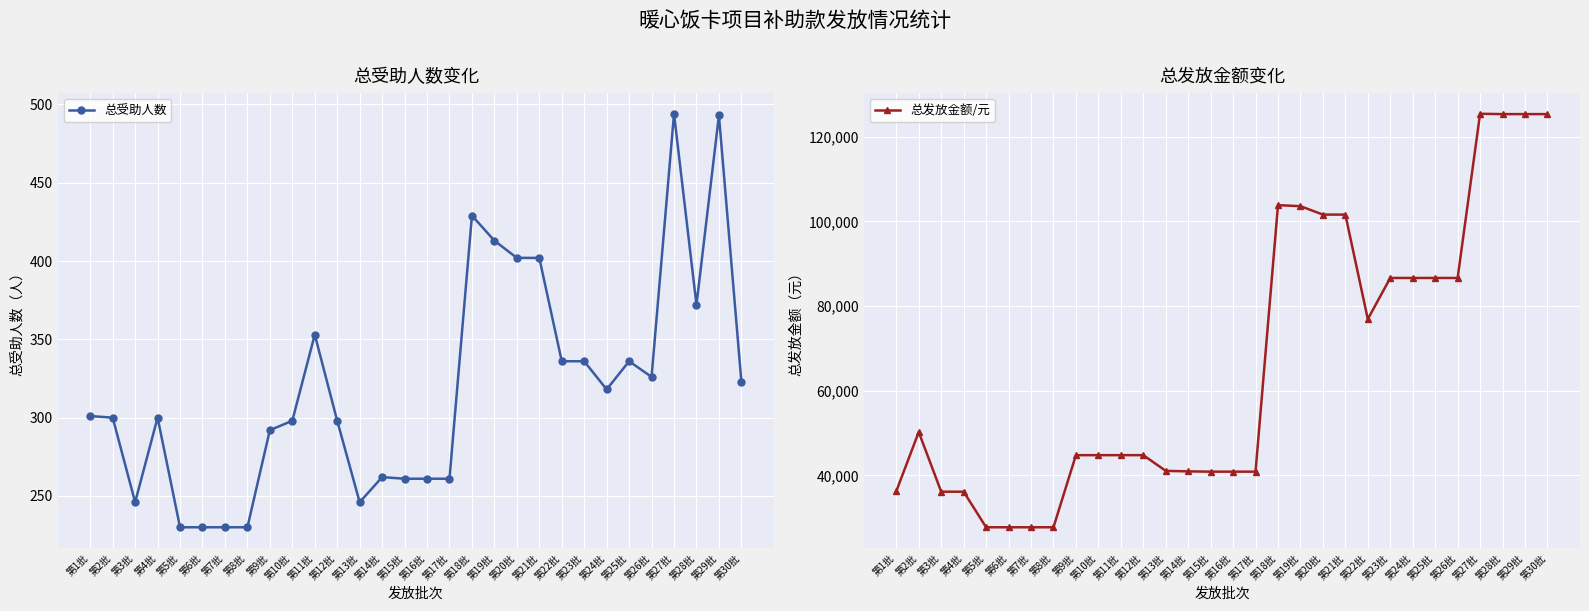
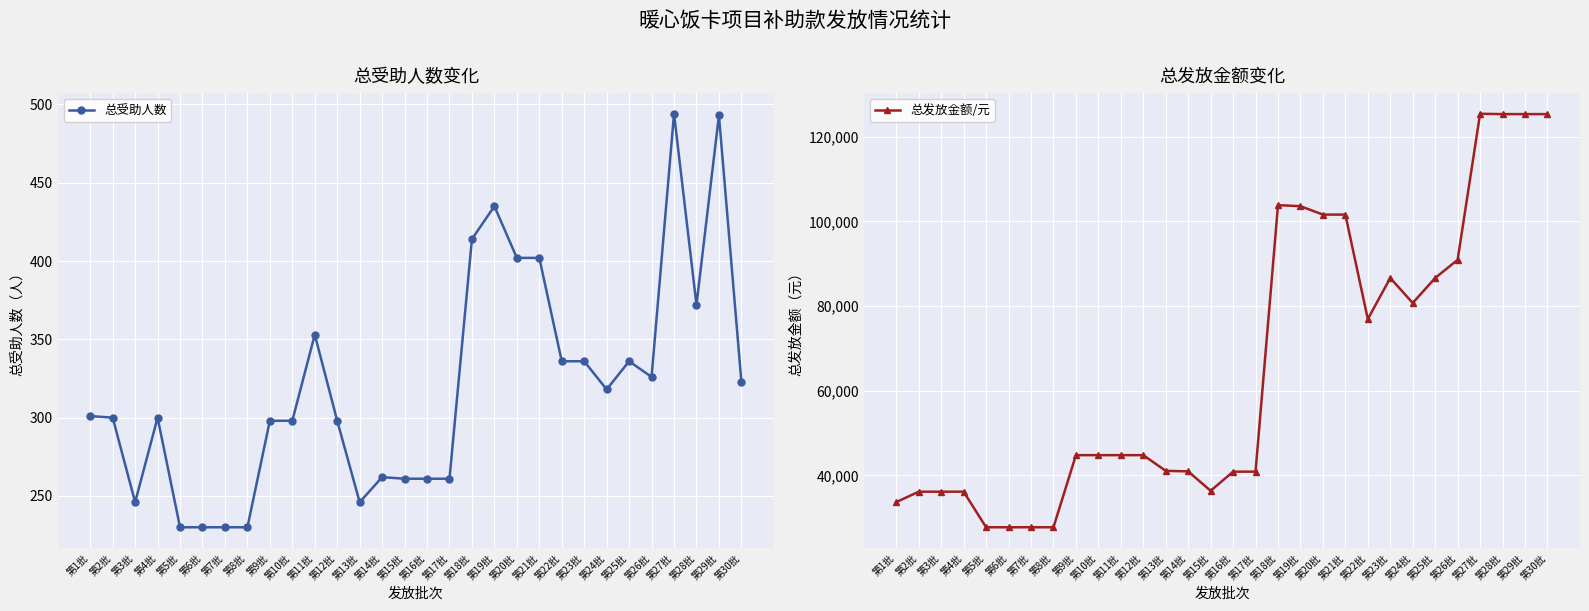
总受助人数变化, 第9批: 292 -> 298
总受助人数变化, 第18批: 429 -> 414
总受助人数变化, 第19批: 413 -> 435
总发放金额变化, 第1批: 36,000 -> 34,000
总发放金额变化, 第2批: 50,000 -> 36,000
总发放金额变化, 第15批: 41,000 -> 36,000
总发放金额变化, 第24批: 87,000 -> 81,000
总发放金额变化, 第26批: 87,000 -> 91,000
